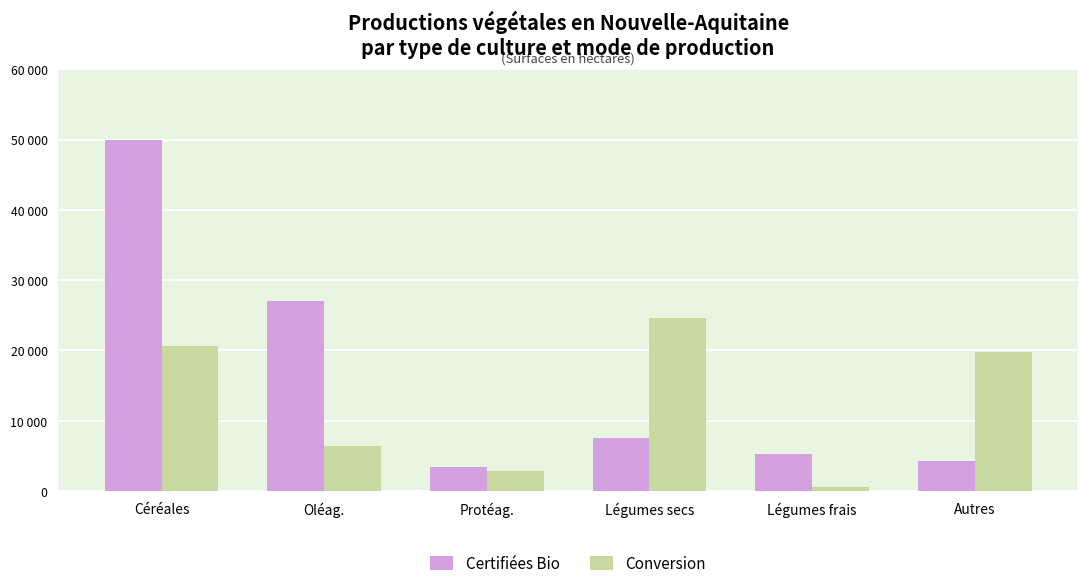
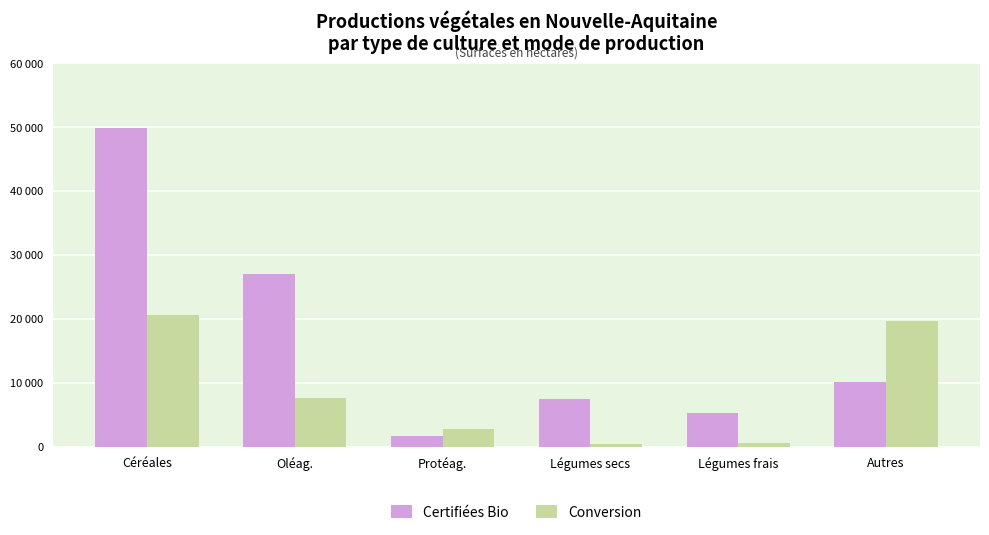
Conversion, Oléag.: 6000 -> 8000
Certifiées Bio, Protéag.: 3000 -> 2000
Conversion, Légumes secs: 25000 -> 0
Certifiées Bio, Autres: 4000 -> 10000
